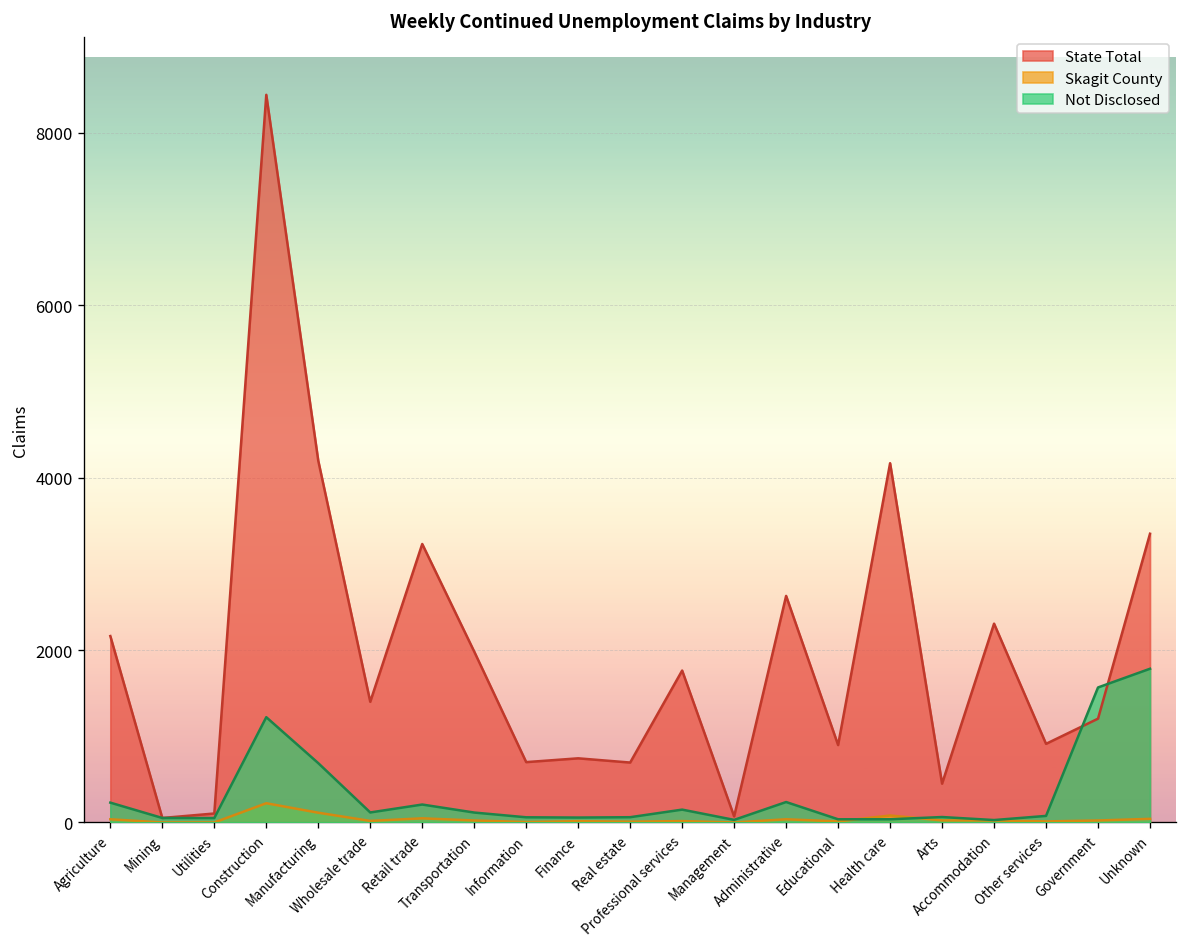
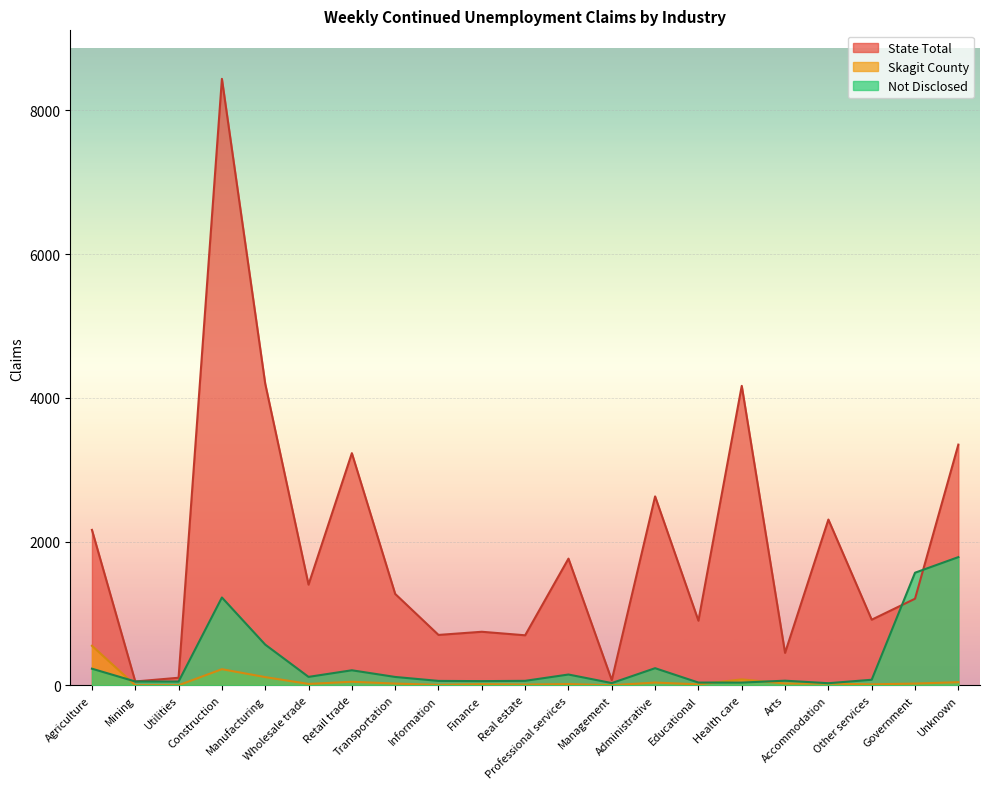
Skagit County, Agriculture: 0 -> 500
Not Disclosed, Manufacturing: 700 -> 600
State Total, Transportation: 2000 -> 1300
